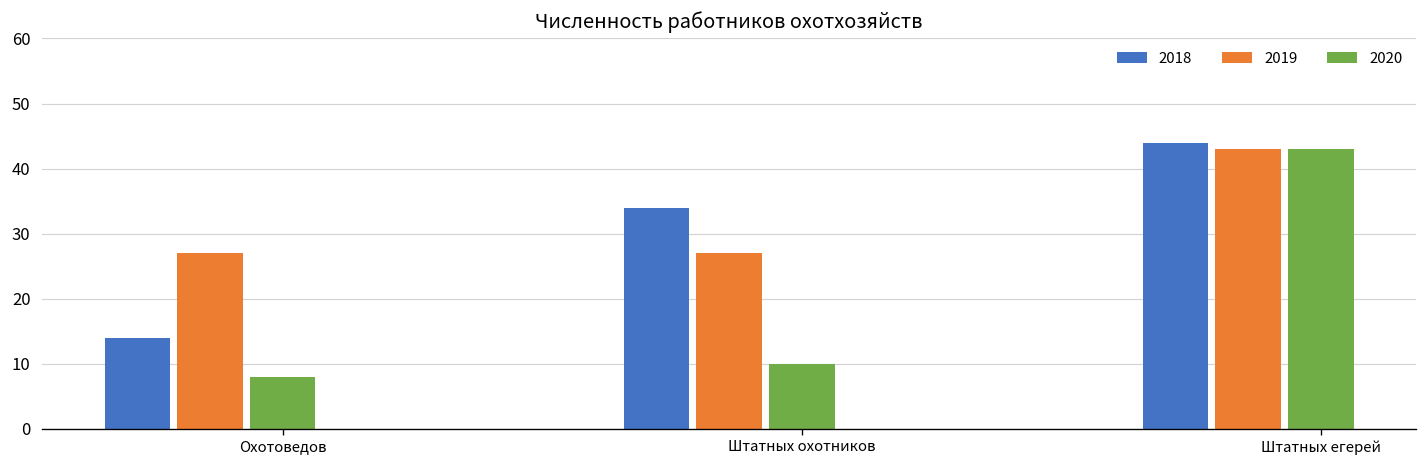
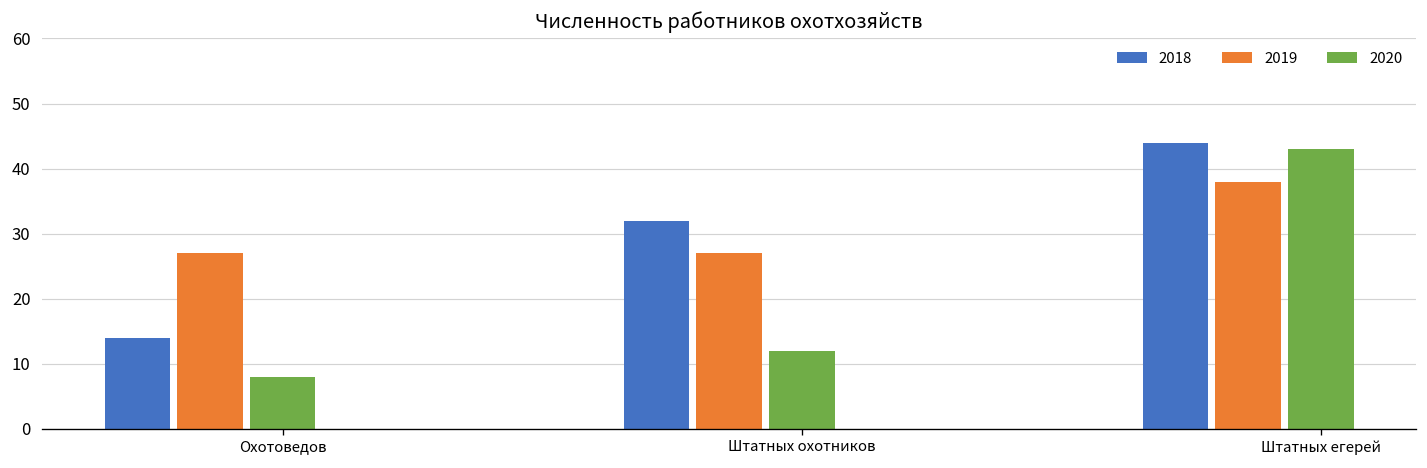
2018, Штатных охотников: 34 -> 32
2020, Штатных охотников: 10 -> 12
2019, Штатных егерей: 43 -> 38
